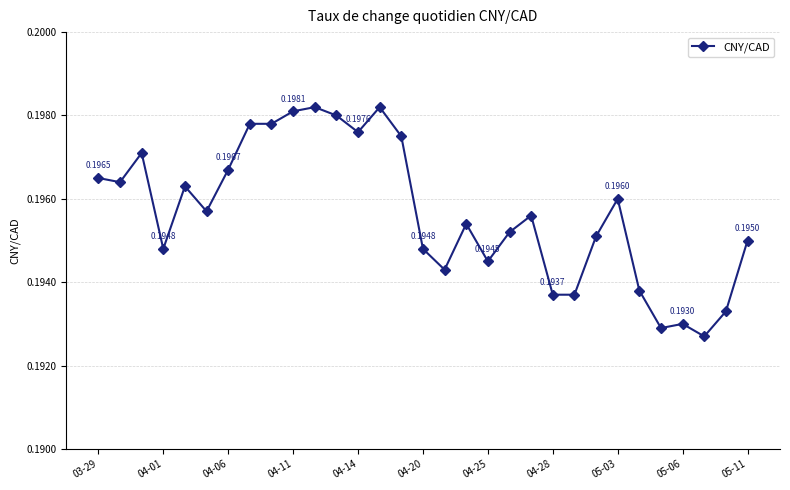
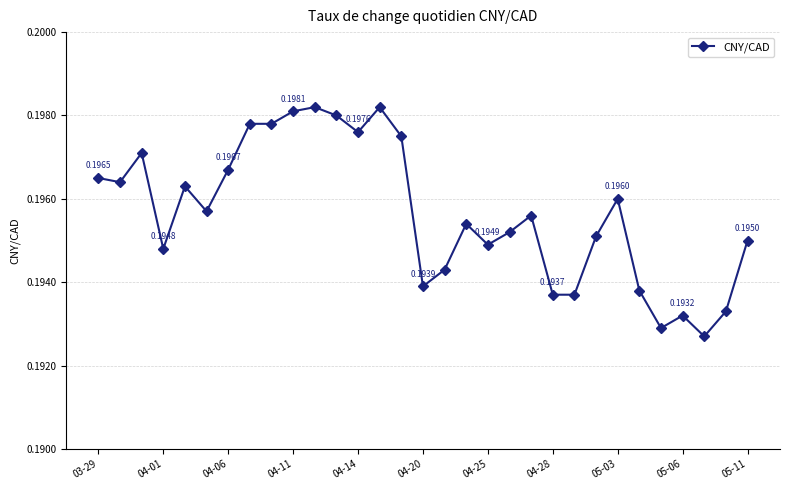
04-20: 0.1948 -> 0.1939
04-25: 0.1945 -> 0.1949
05-06: 0.1930 -> 0.1932
